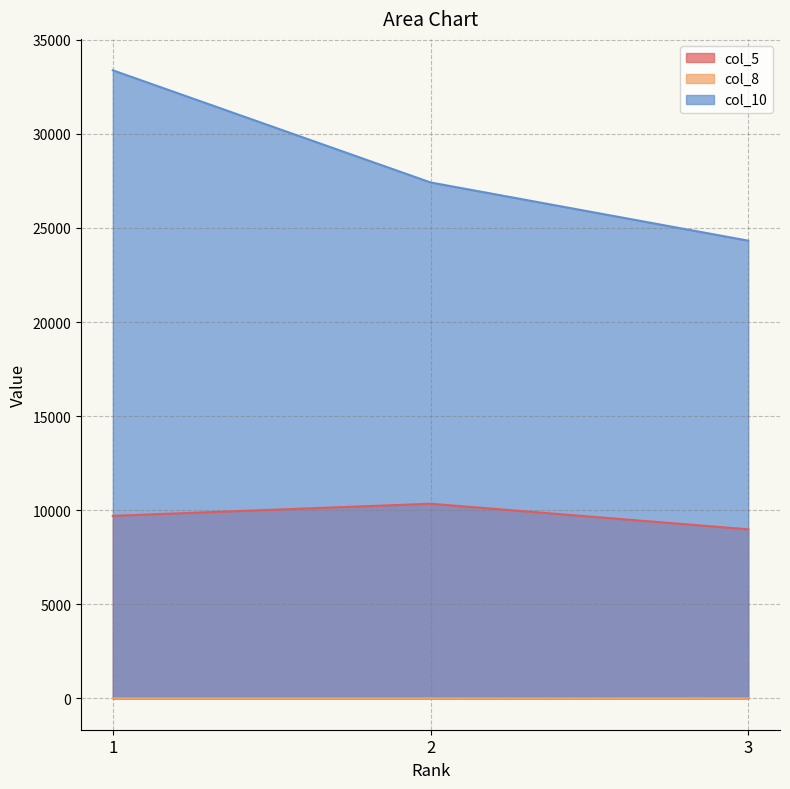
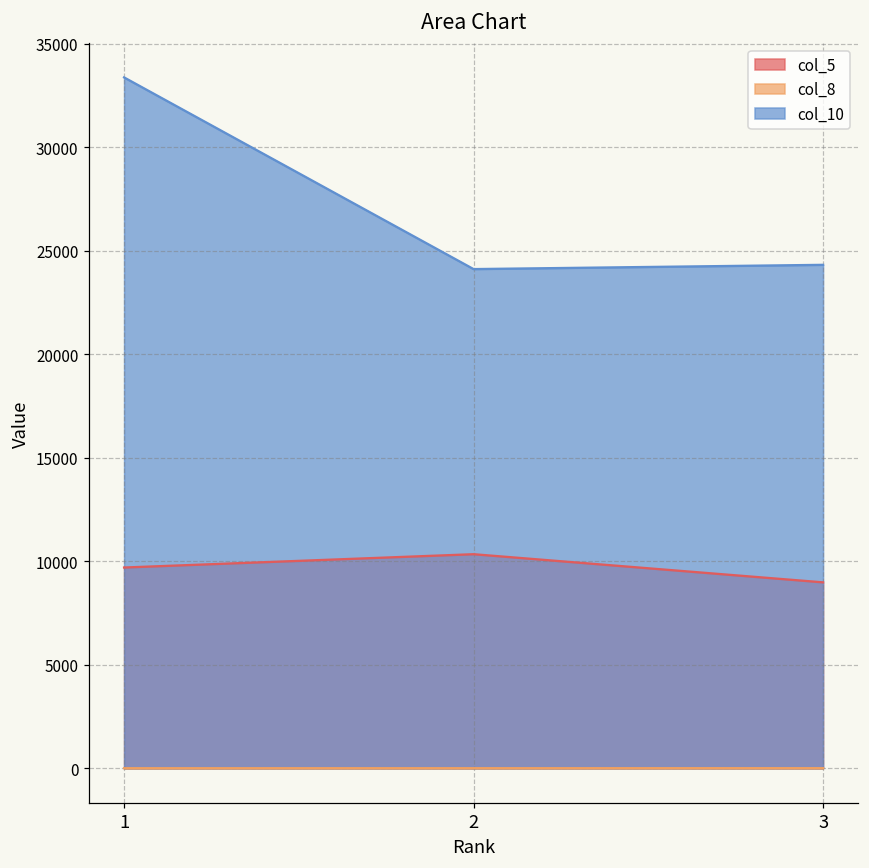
col_10, 2: 27400 -> 24100
